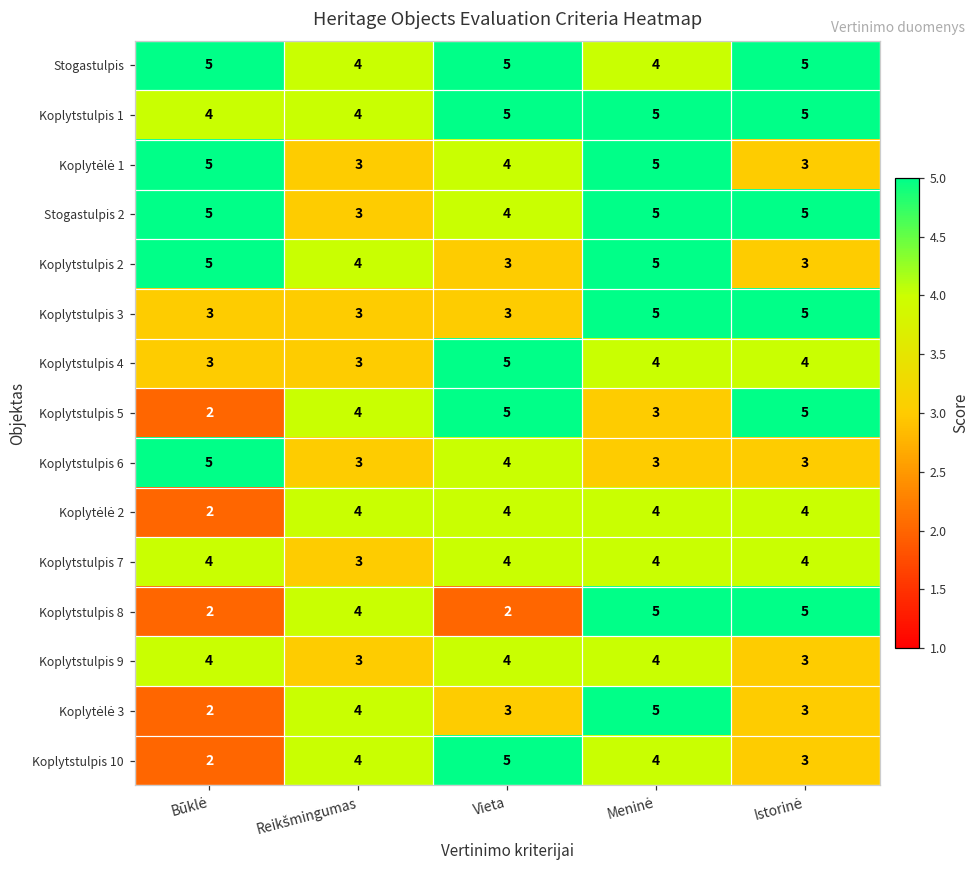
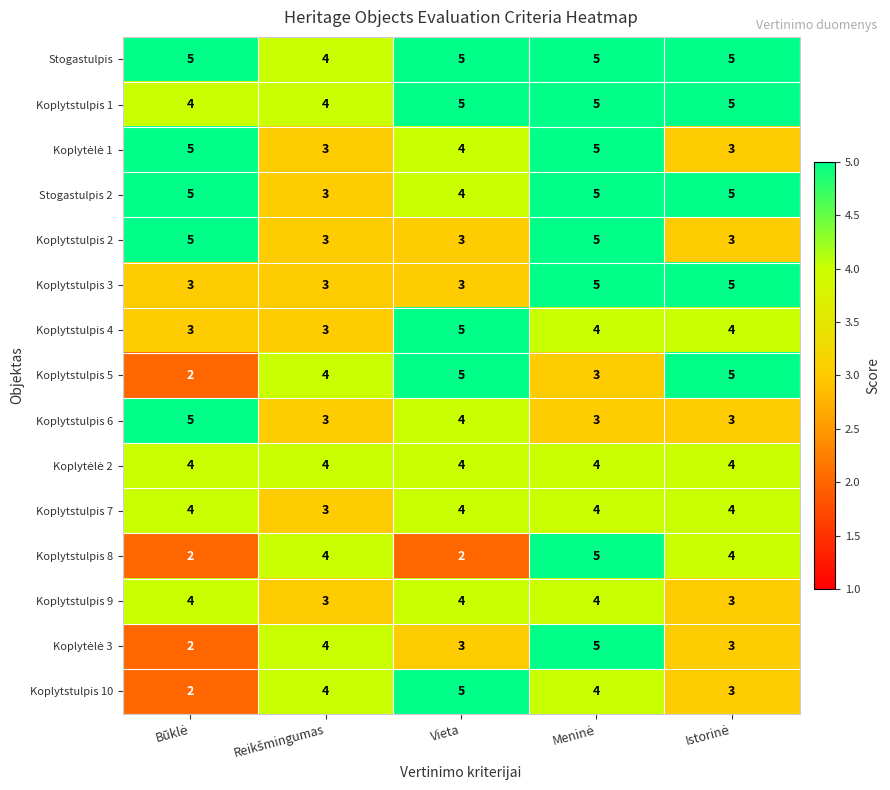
Stogastulpis, Meninė: 4 -> 5
Koplytstulpis 2, Reikšmingumas: 4 -> 3
Koplytėlė 2, Būklė: 2 -> 4
Koplytstulpis 8, Istorinė: 5 -> 4
